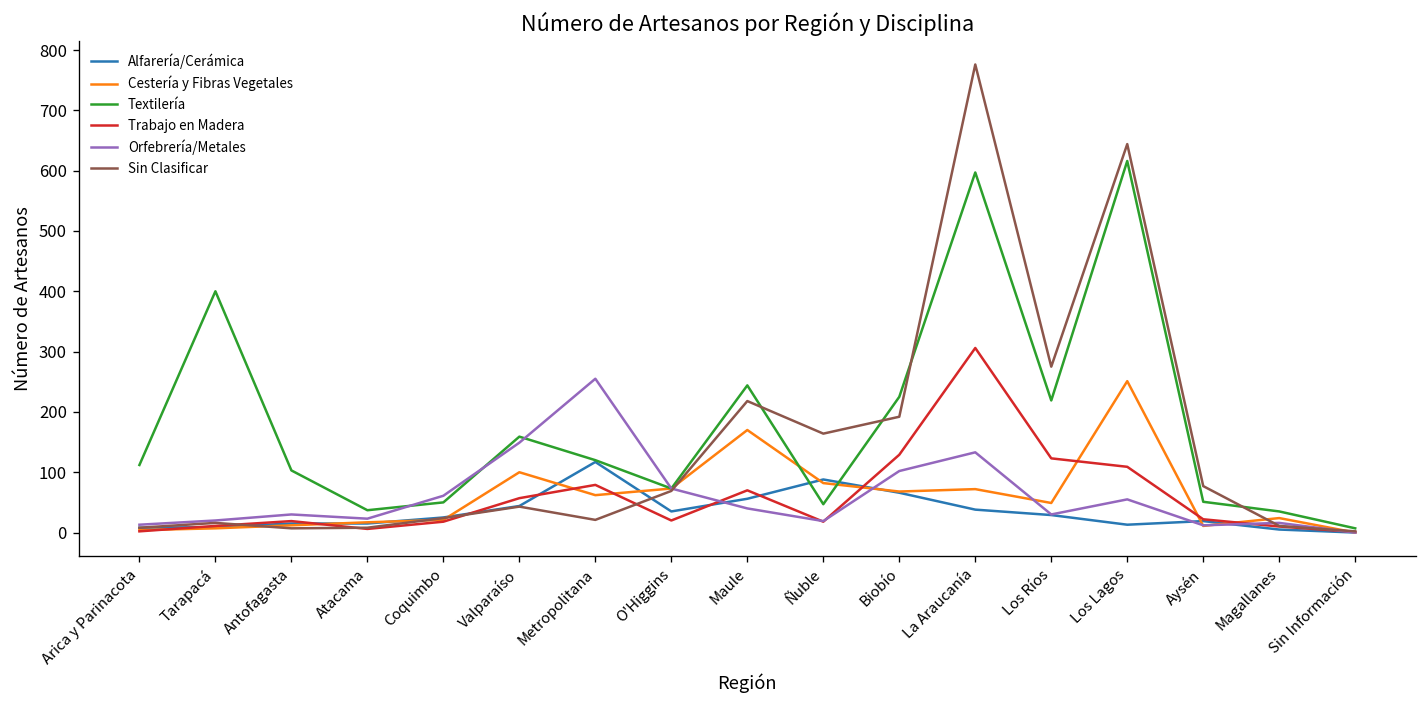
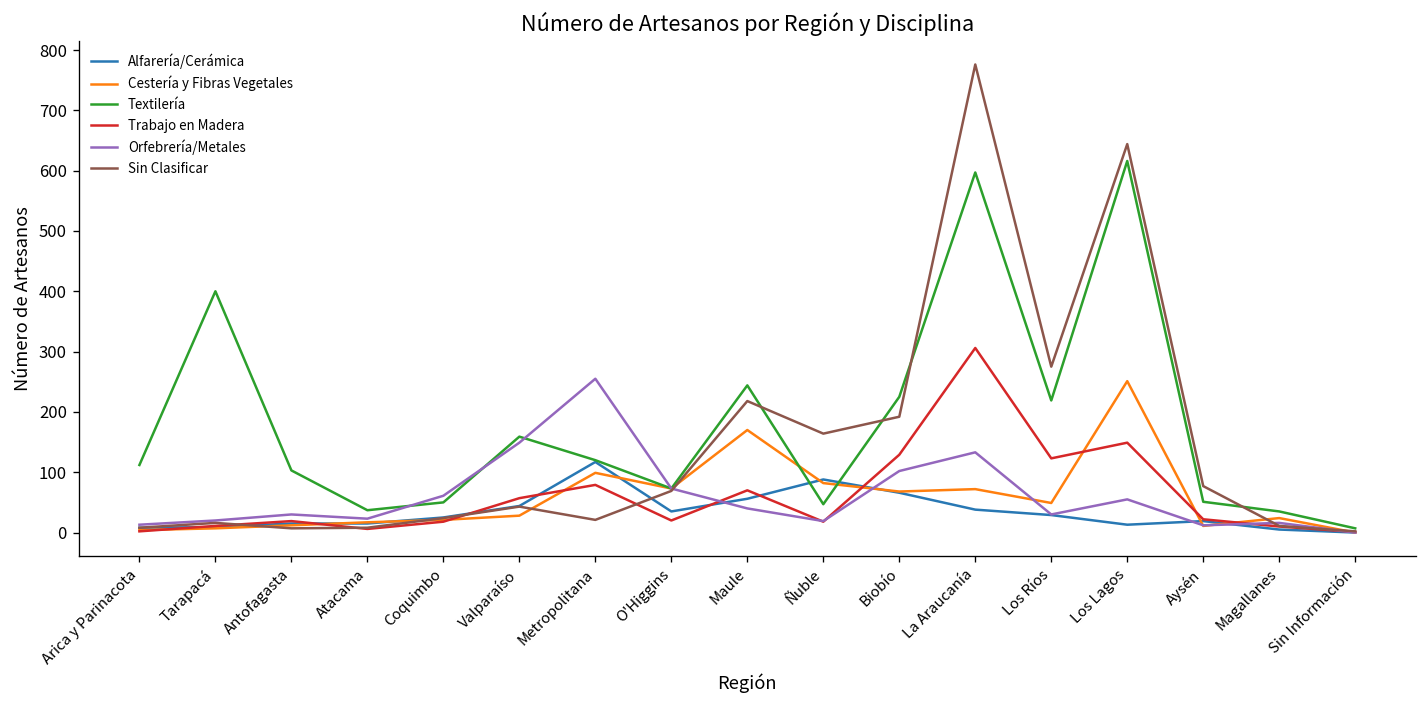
Cestería y Fibras Vegetales, Valparaíso: 100 -> 30
Cestería y Fibras Vegetales, Metropolitana: 60 -> 100
Trabajo en Madera, Los Lagos: 110 -> 150
